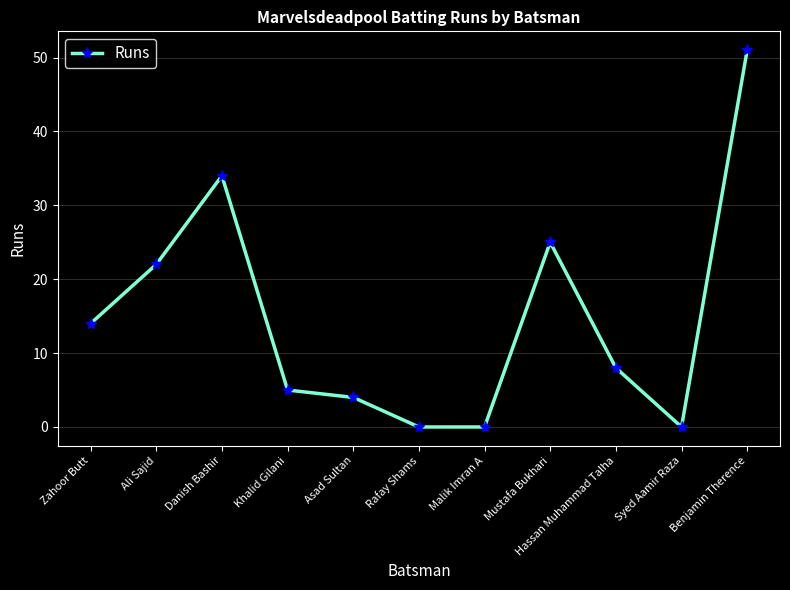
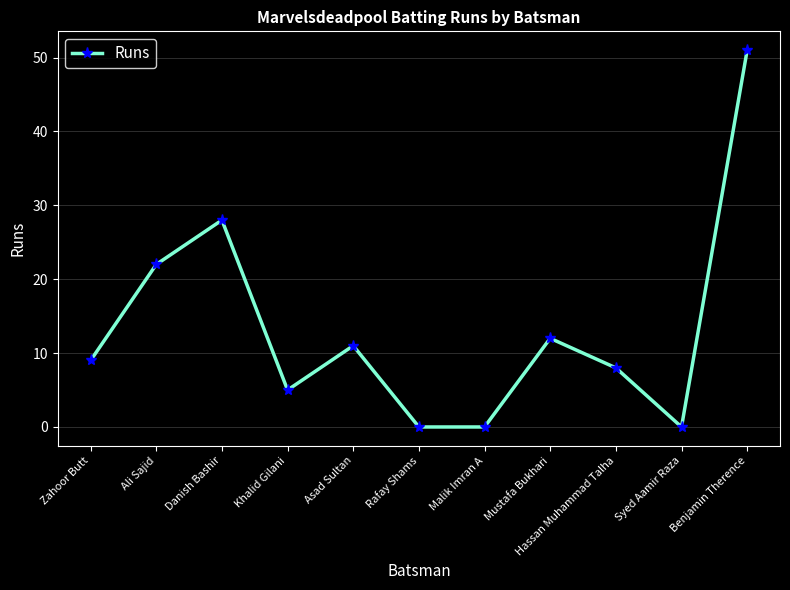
Zahoor Butt: 14 -> 9
Danish Bashir: 34 -> 28
Asad Sultan: 4 -> 11
Mustafa Bukhari: 25 -> 12
